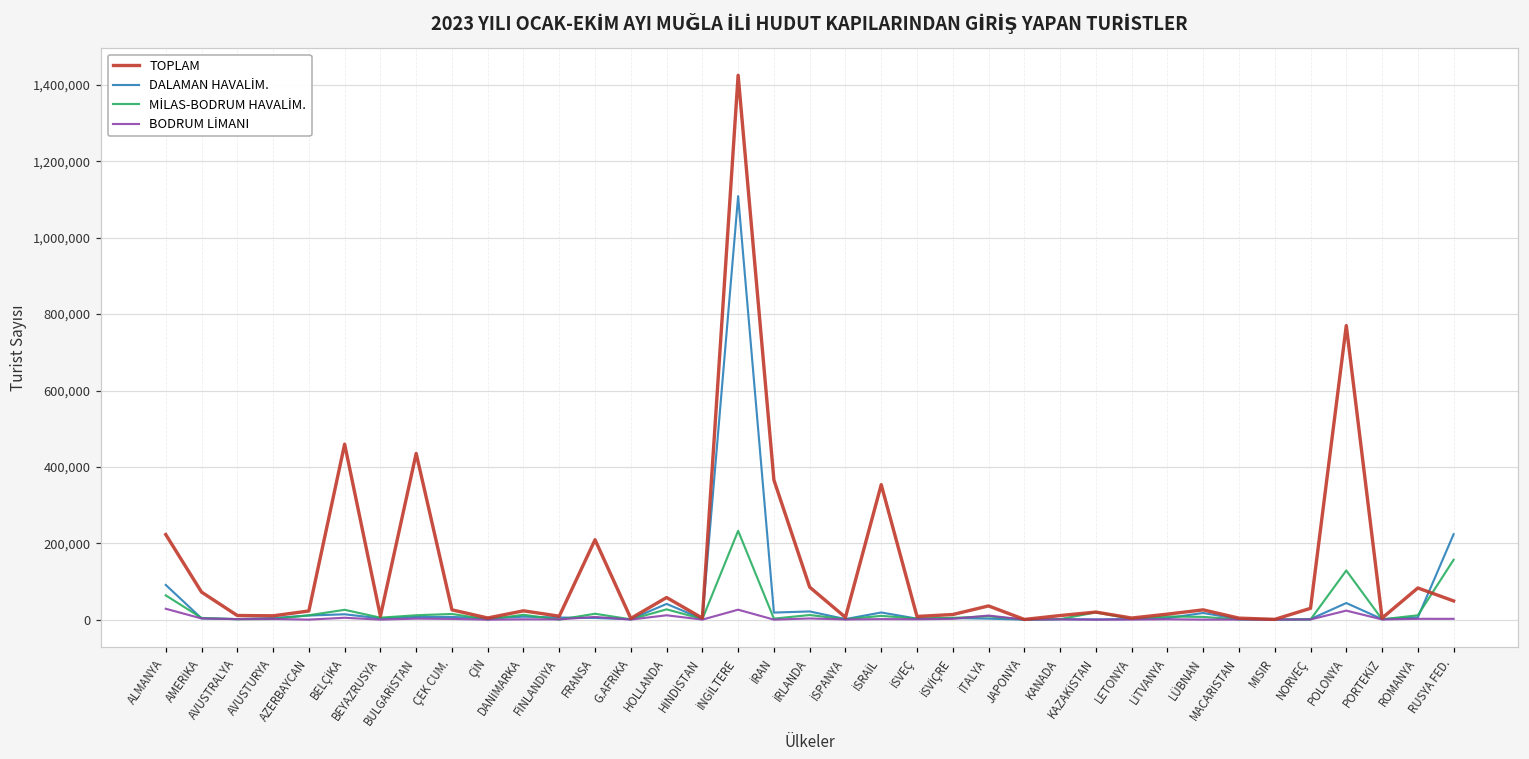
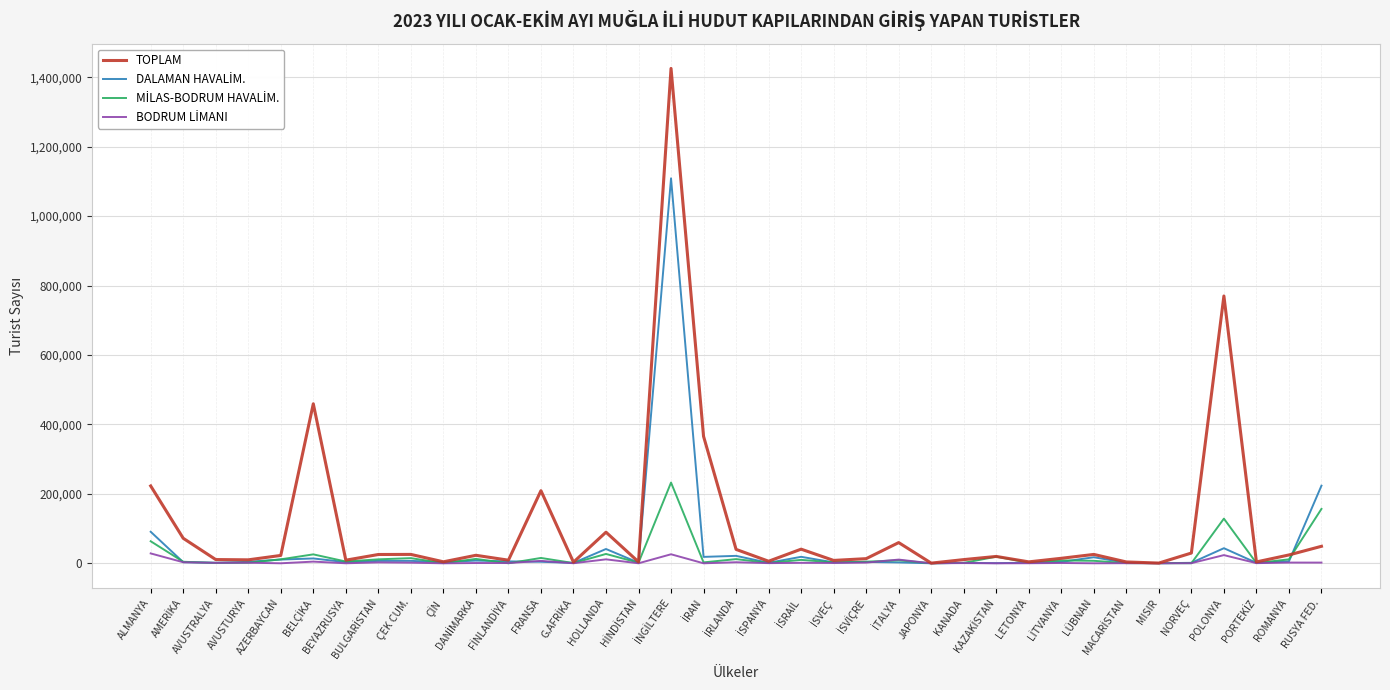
TOPLAM, BULGARİSTAN: 440,000 -> 30,000
TOPLAM, HOLLANDA: 60,000 -> 90,000
TOPLAM, İRLANDA: 90,000 -> 40,000
TOPLAM, İSRAİL: 350,000 -> 40,000
TOPLAM, İTALYA: 40,000 -> 60,000
TOPLAM, ROMANYA: 80,000 -> 20,000
